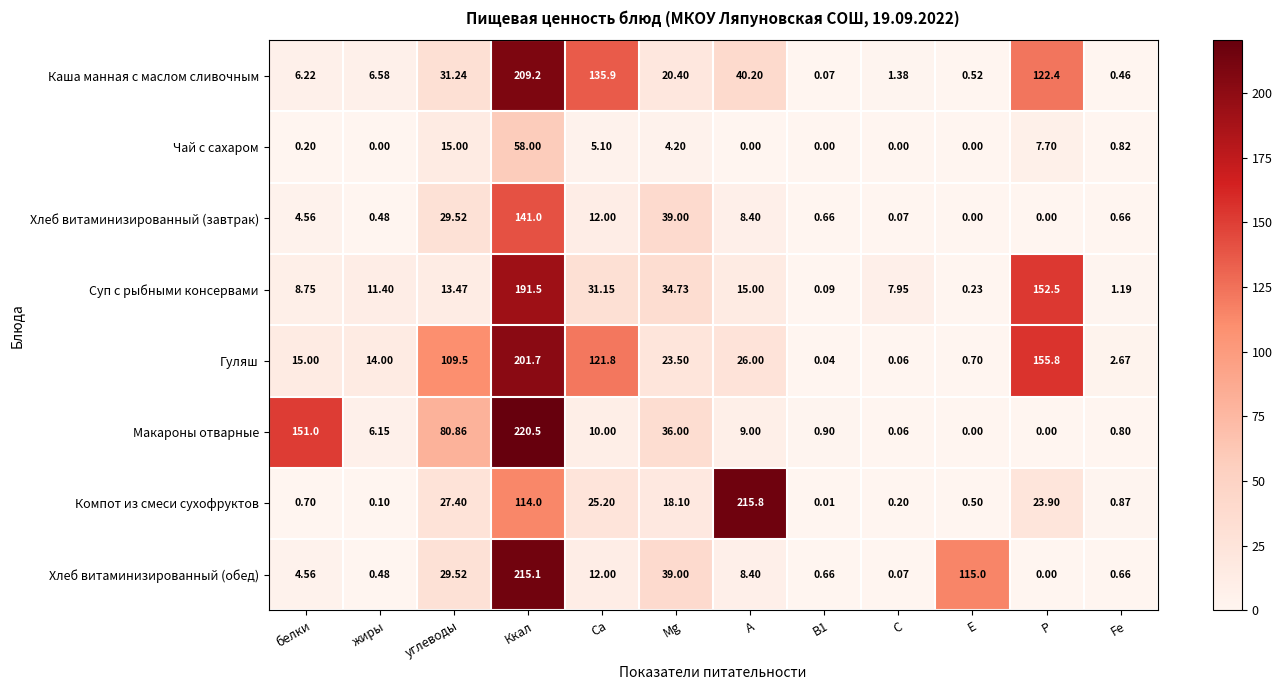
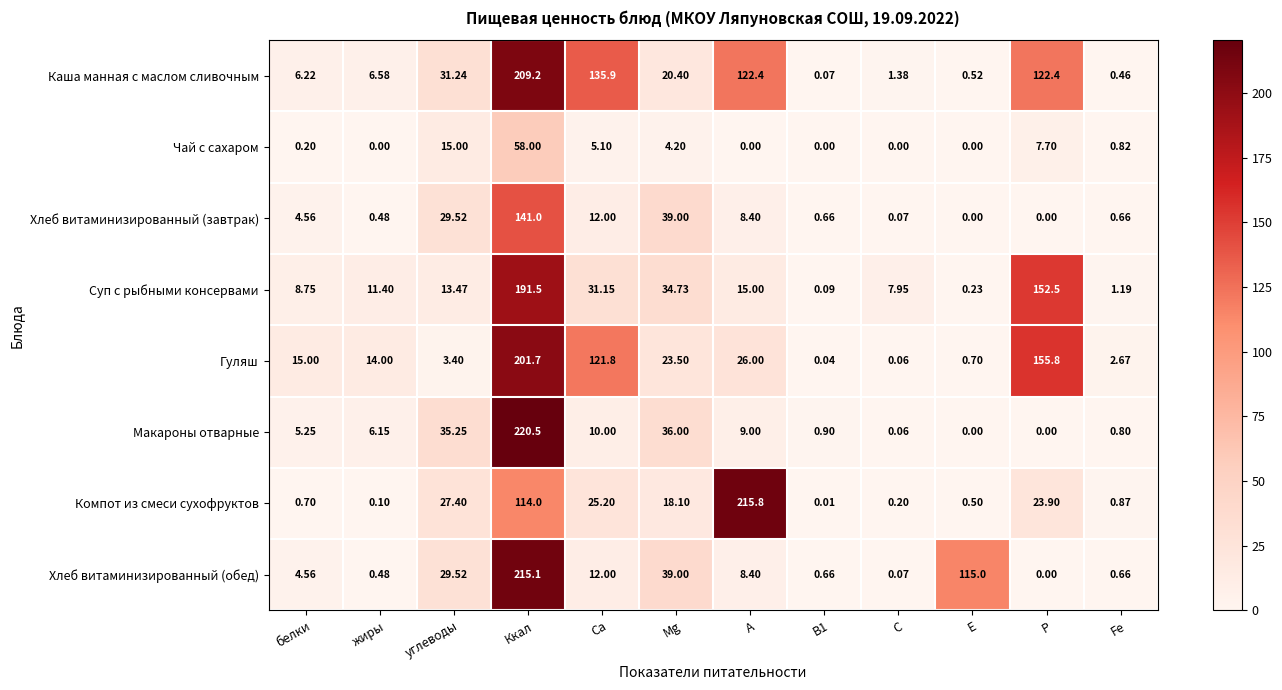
Каша манная с маслом сливочным, A: 40.20 -> 122.4
Гуляш, углеводы: 109.5 -> 3.40
Макароны отварные, белки: 151.0 -> 5.25
Макароны отварные, углеводы: 80.86 -> 35.25
